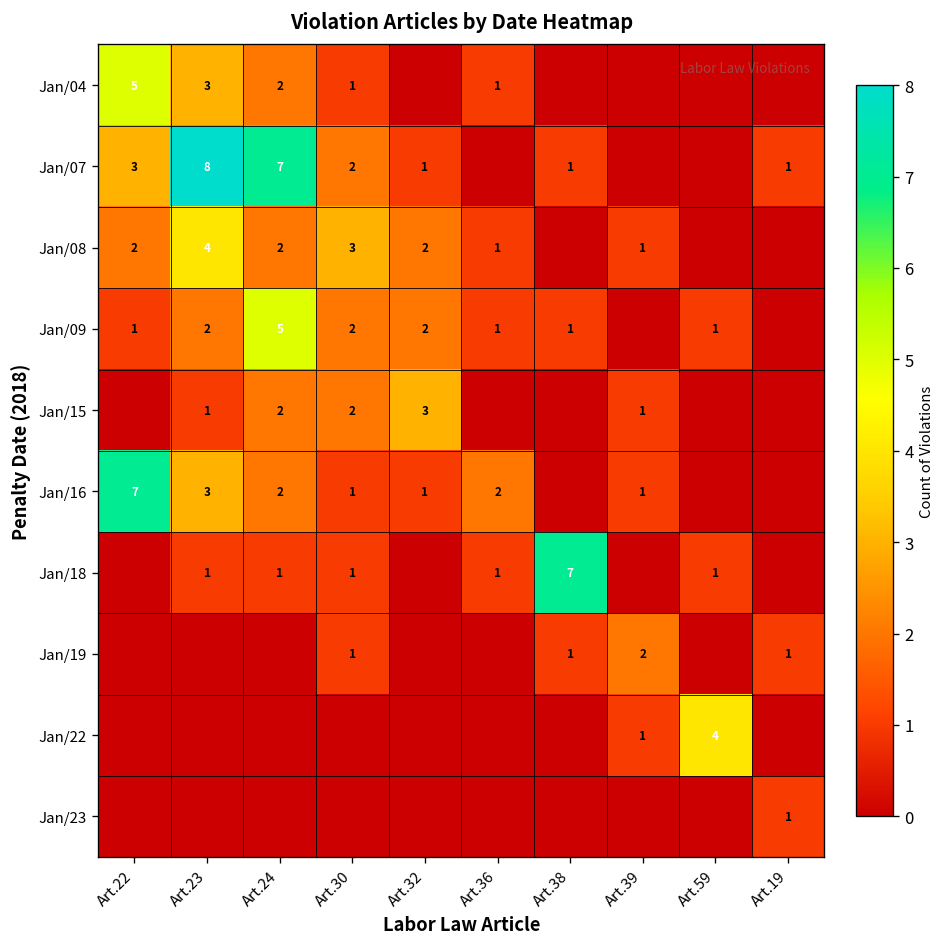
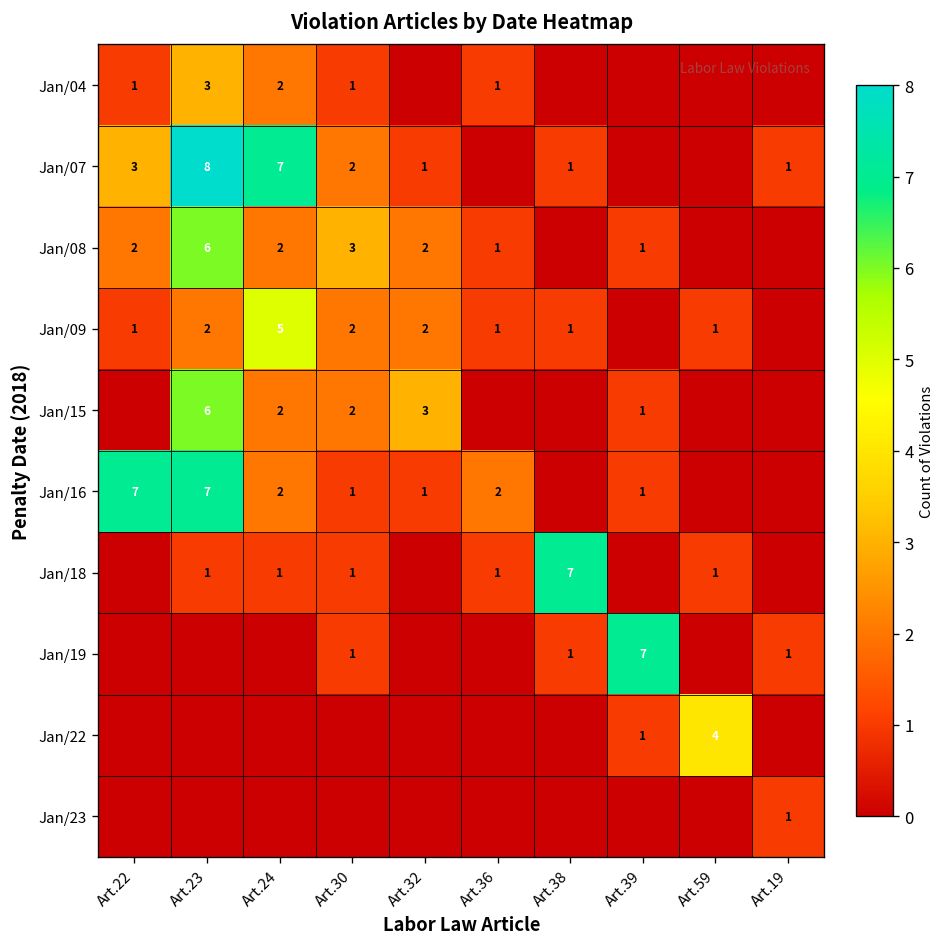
Jan/04, Art.22: 5 -> 1
Jan/08, Art.23: 4 -> 6
Jan/15, Art.23: 1 -> 6
Jan/16, Art.23: 3 -> 7
Jan/19, Art.39: 2 -> 7
